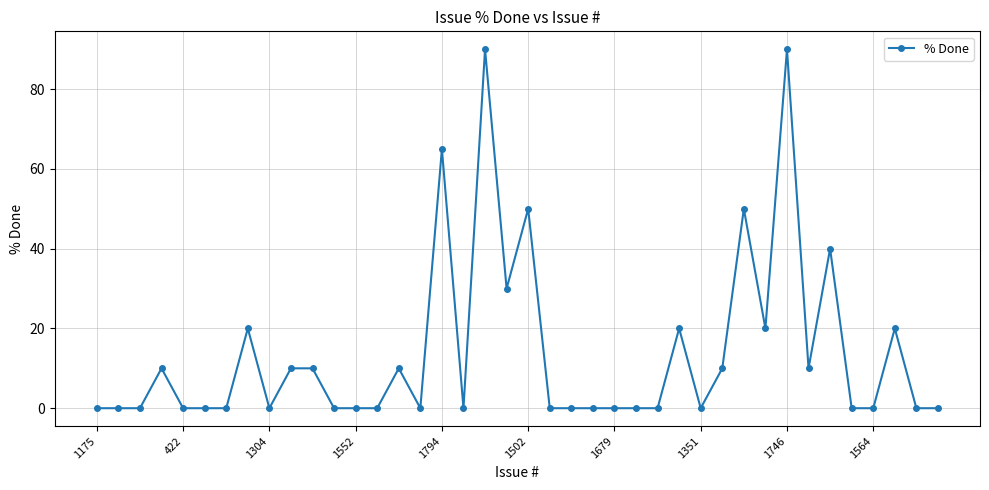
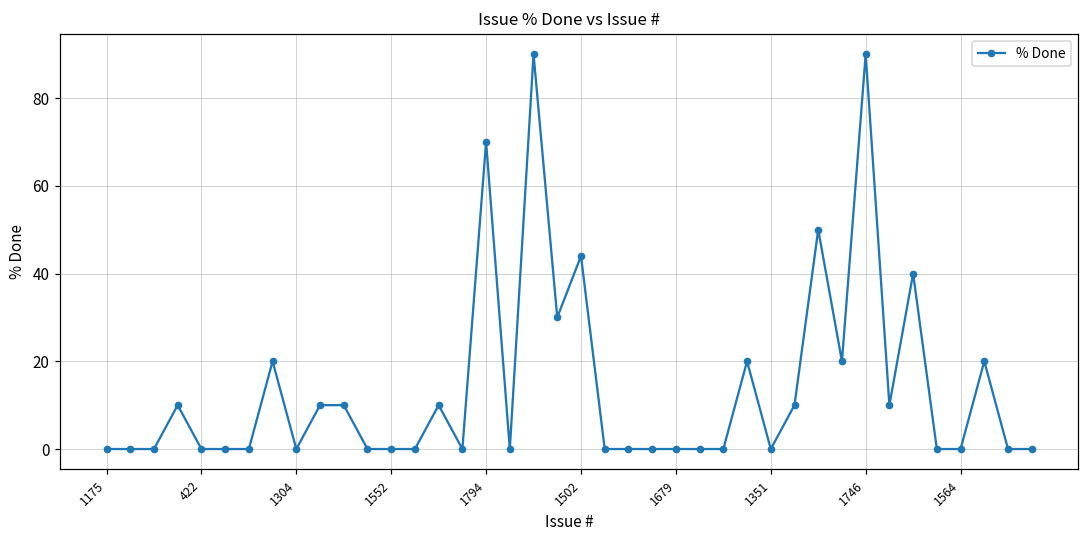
1794: 65 -> 70
1502: 50 -> 44
